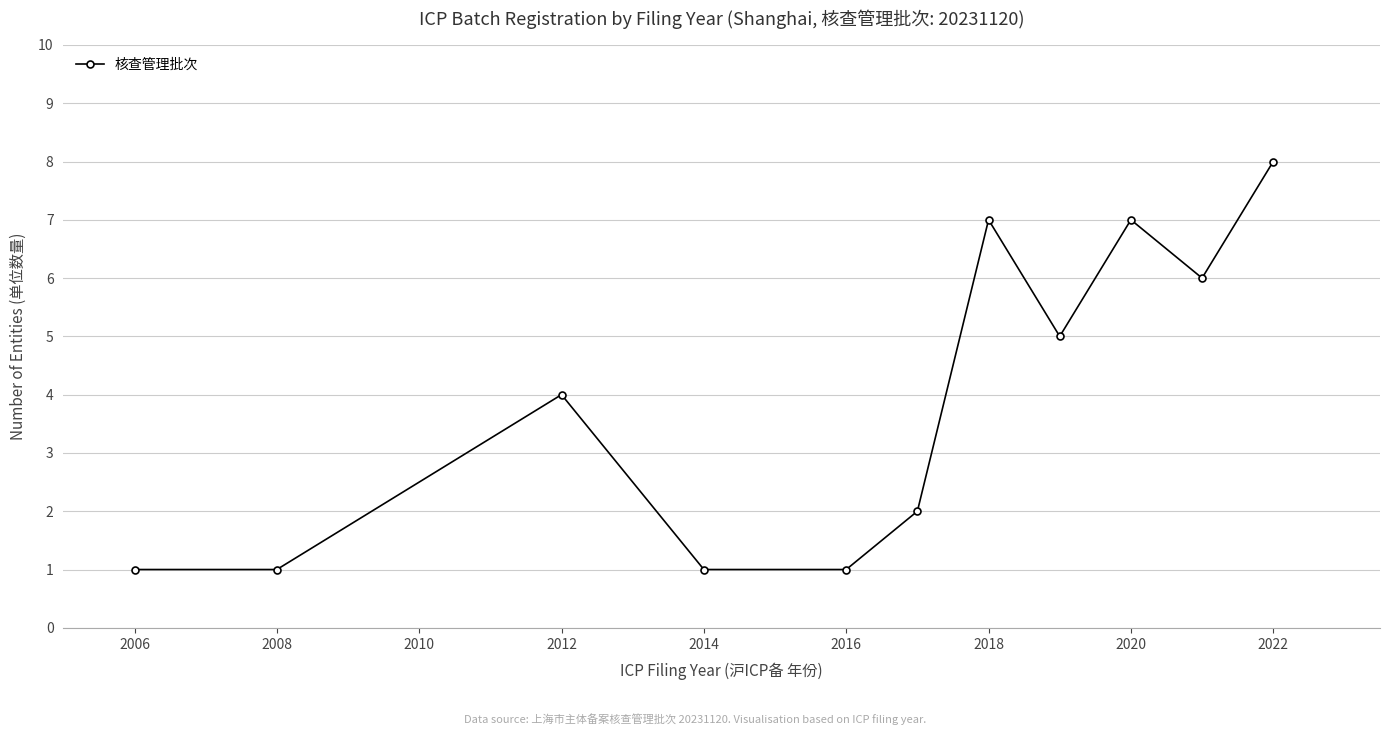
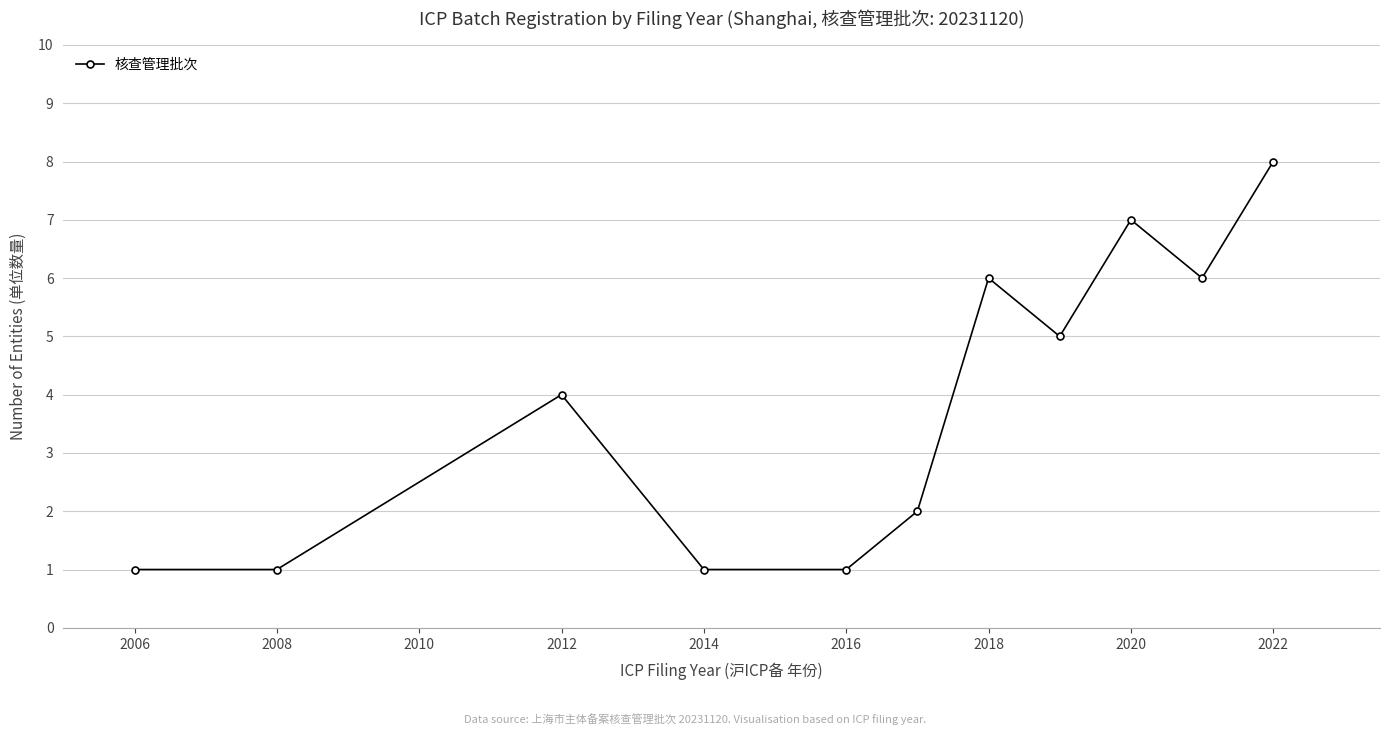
2018: 7 -> 6
